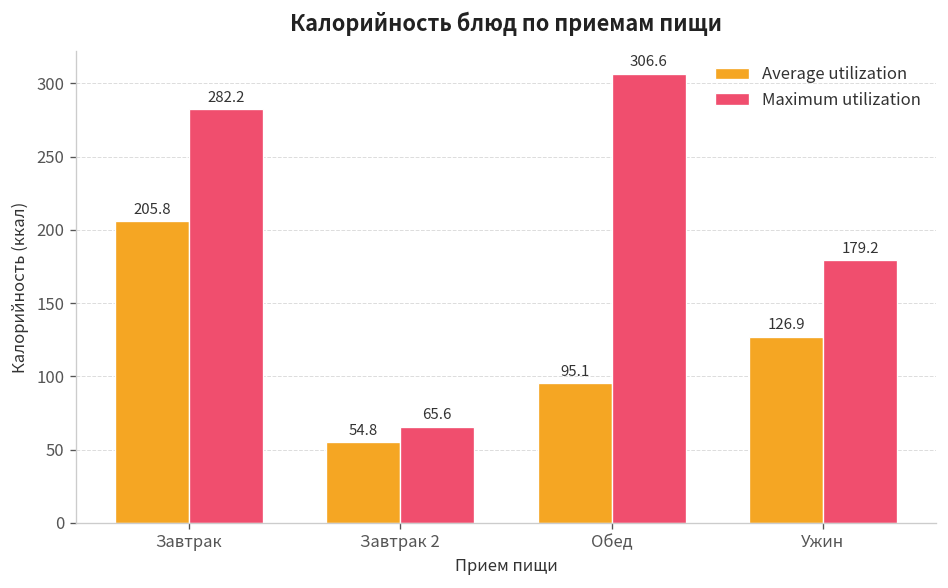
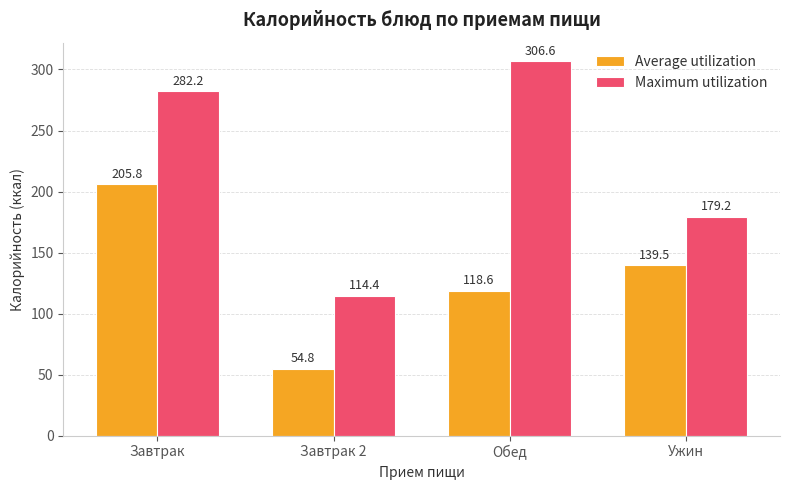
Maximum utilization, Завтрак 2: 65.6 -> 114.4
Average utilization, Обед: 95.1 -> 118.6
Average utilization, Ужин: 126.9 -> 139.5
